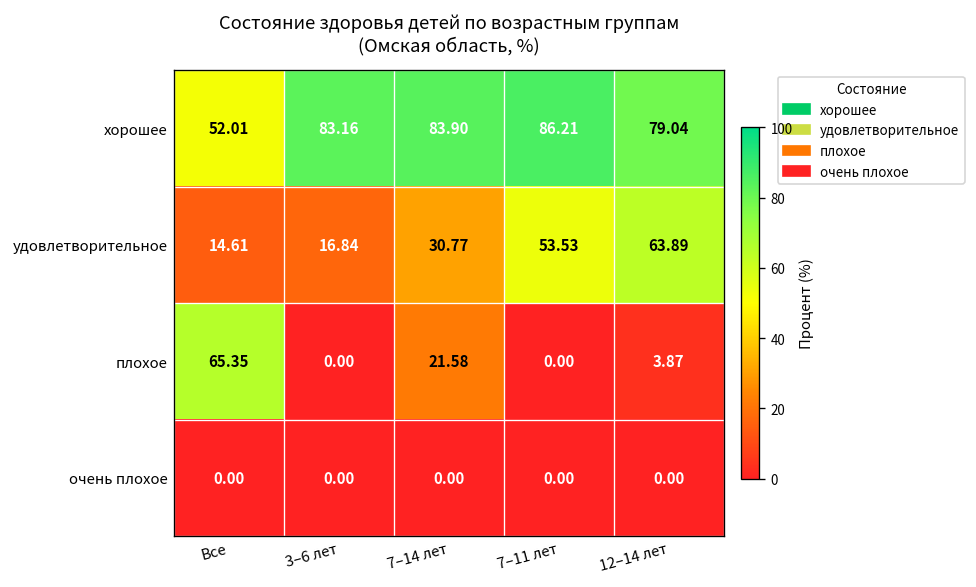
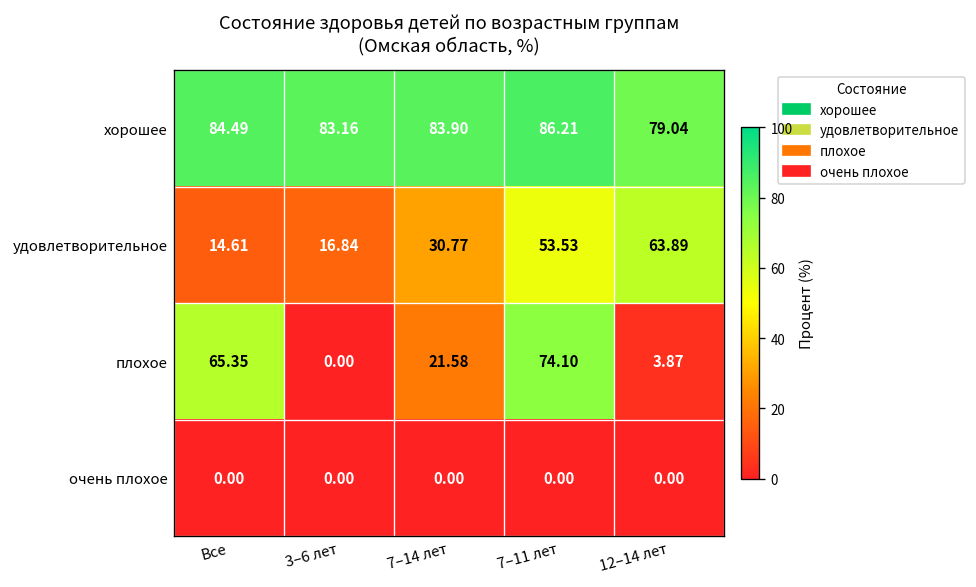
хорошее, Все: 52.01 -> 84.49
плохое, 7–11 лет: 0.00 -> 74.10
